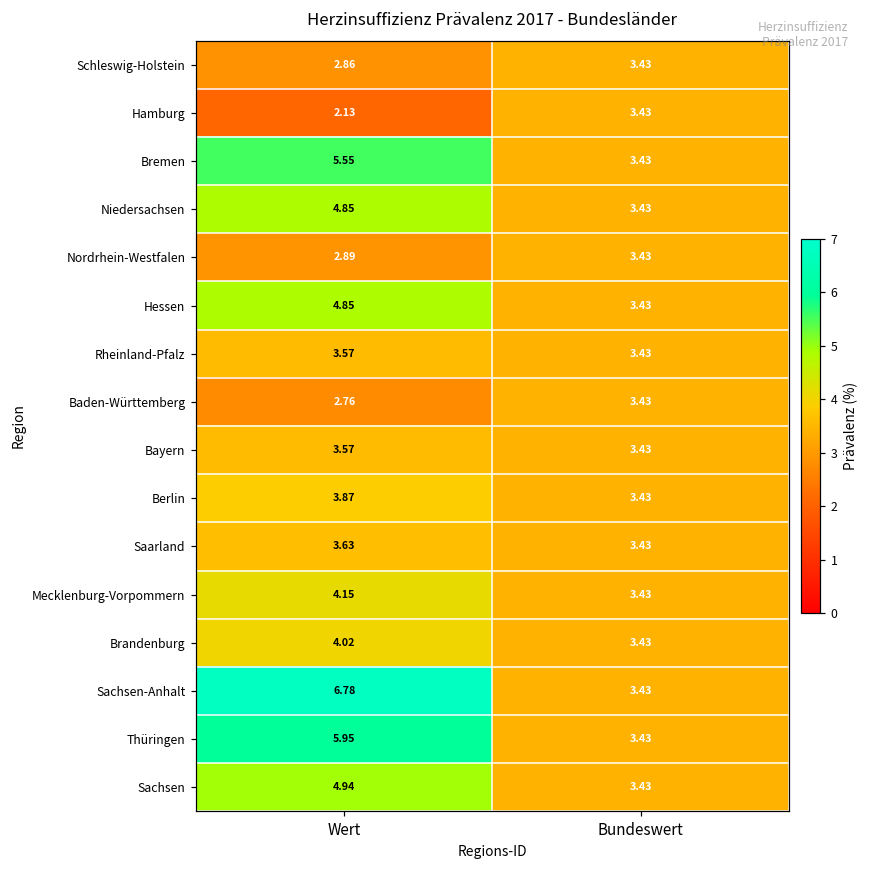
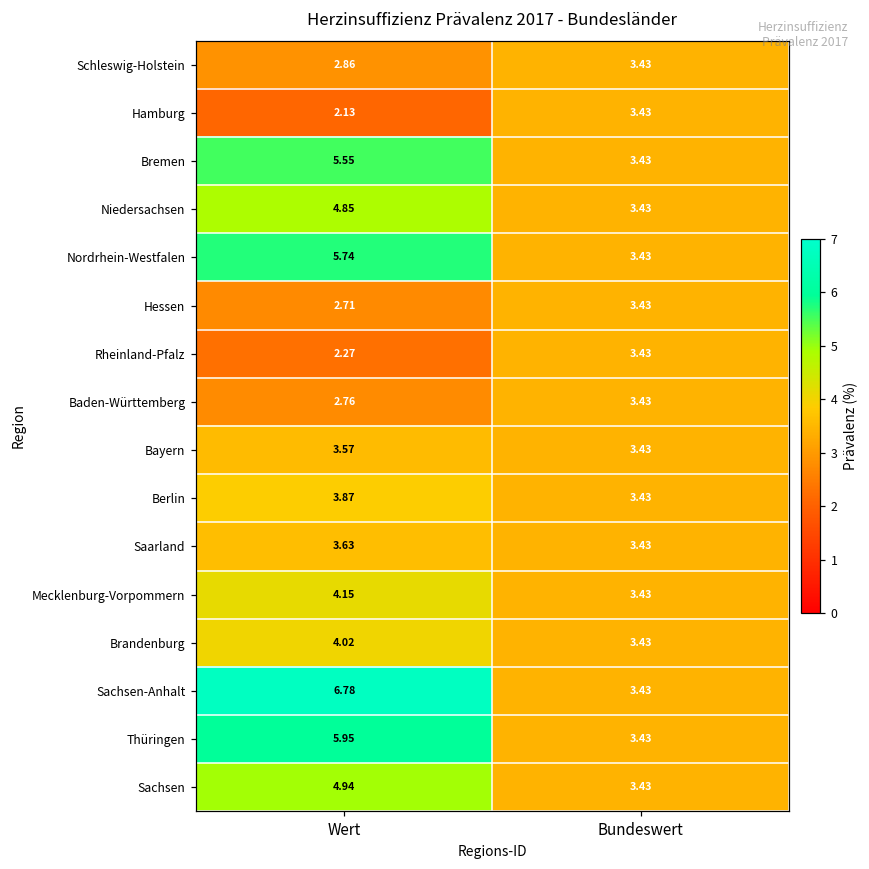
Nordrhein-Westfalen, Wert: 2.89 -> 5.74
Hessen, Wert: 4.85 -> 2.71
Rheinland-Pfalz, Wert: 3.57 -> 2.27
